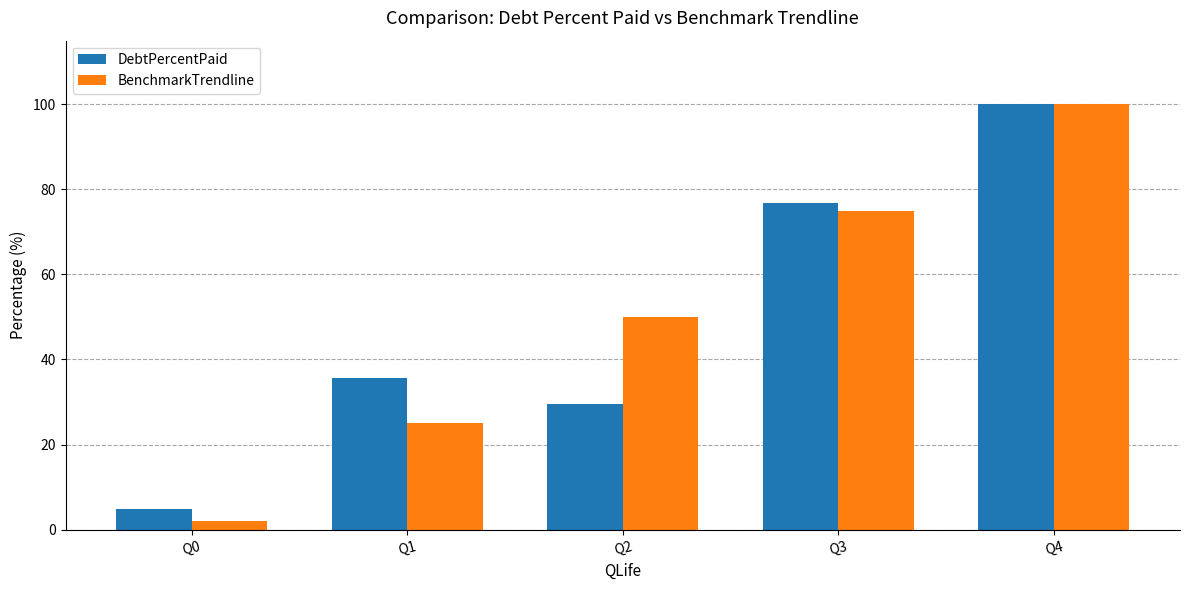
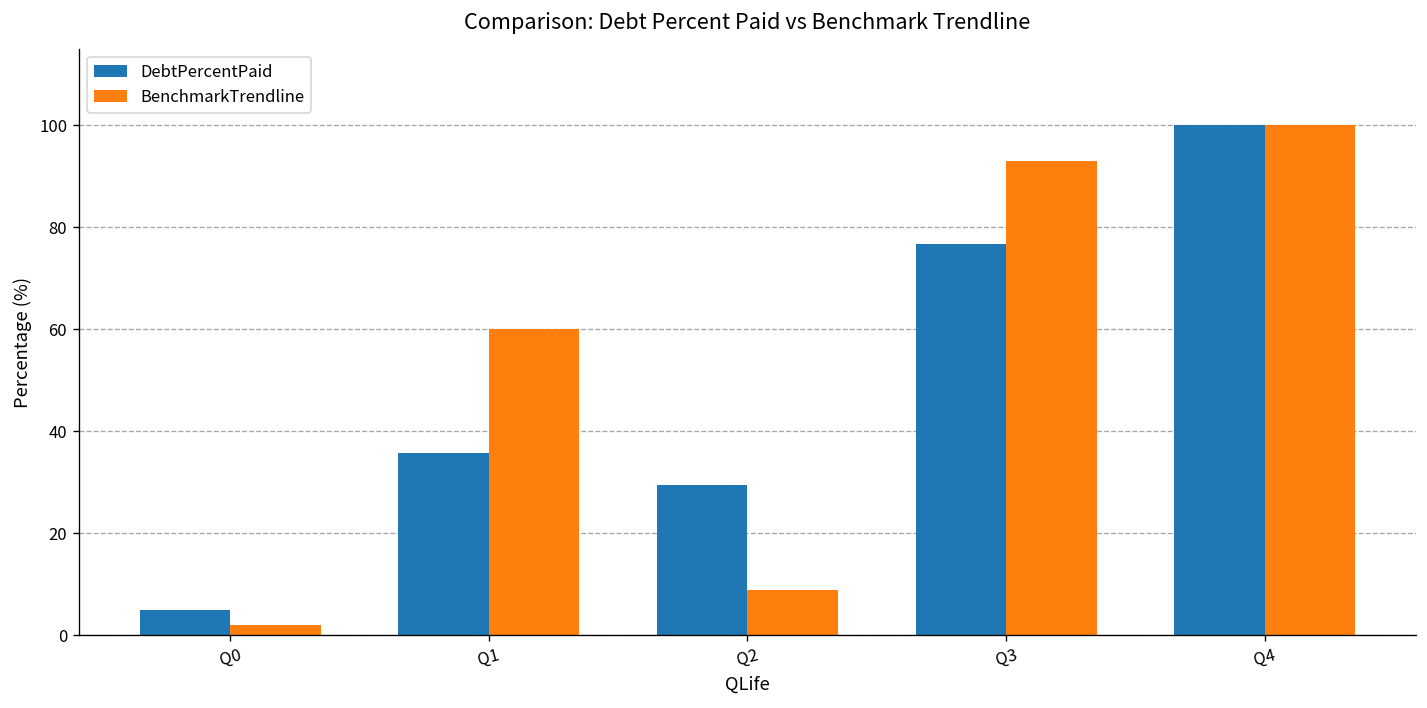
BenchmarkTrendline, Q1: 25 -> 60
BenchmarkTrendline, Q2: 50 -> 9
BenchmarkTrendline, Q3: 75 -> 93
